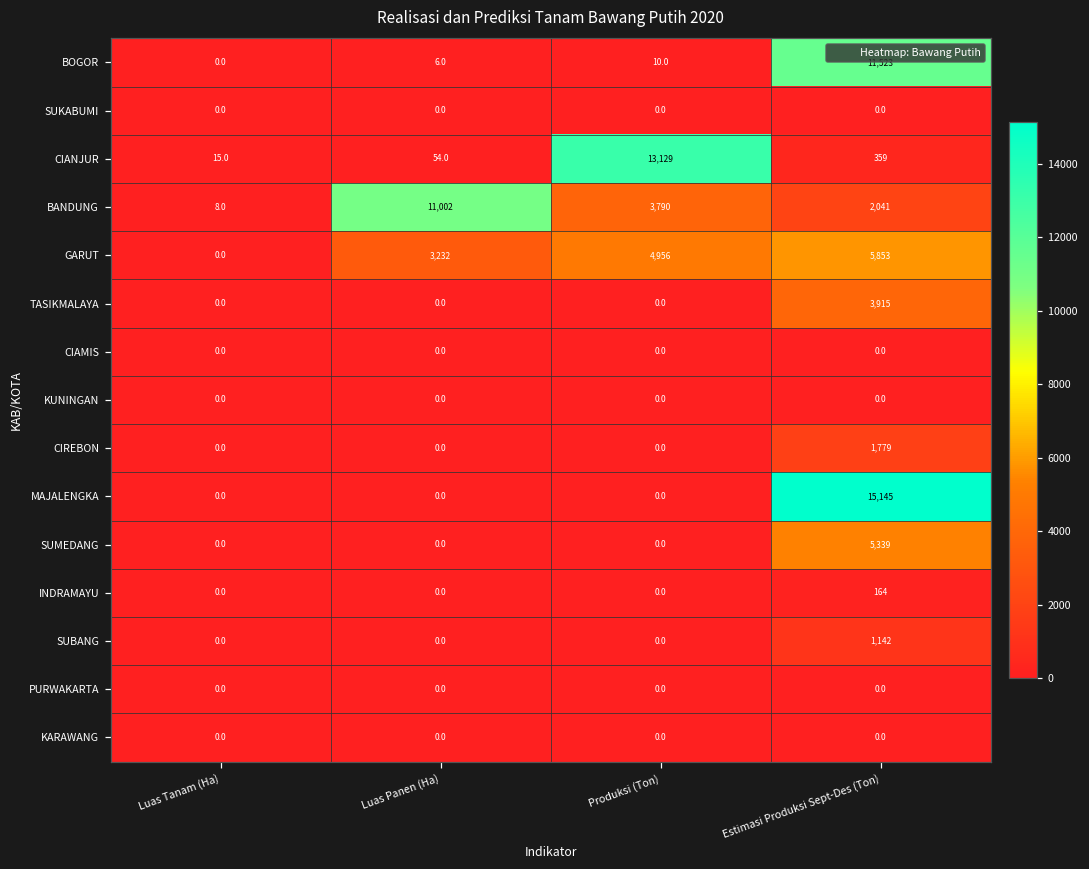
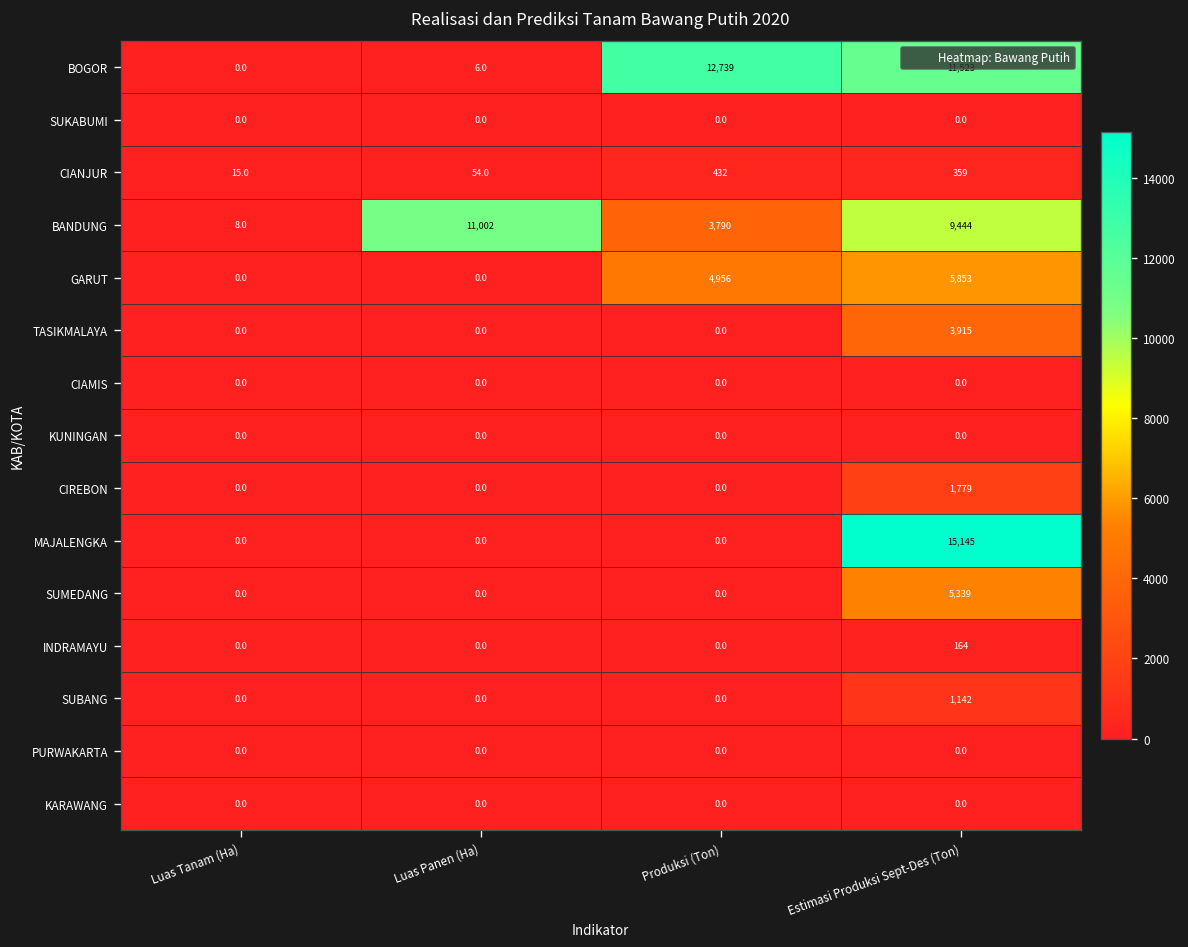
BOGOR, Produksi (Ton): 10.0 -> 12,739
CIANJUR, Produksi (Ton): 13,129 -> 432
BANDUNG, Estimasi Produksi Sept-Des (Ton): 2,041 -> 9,444
GARUT, Luas Panen (Ha): 3,232 -> 0.0
